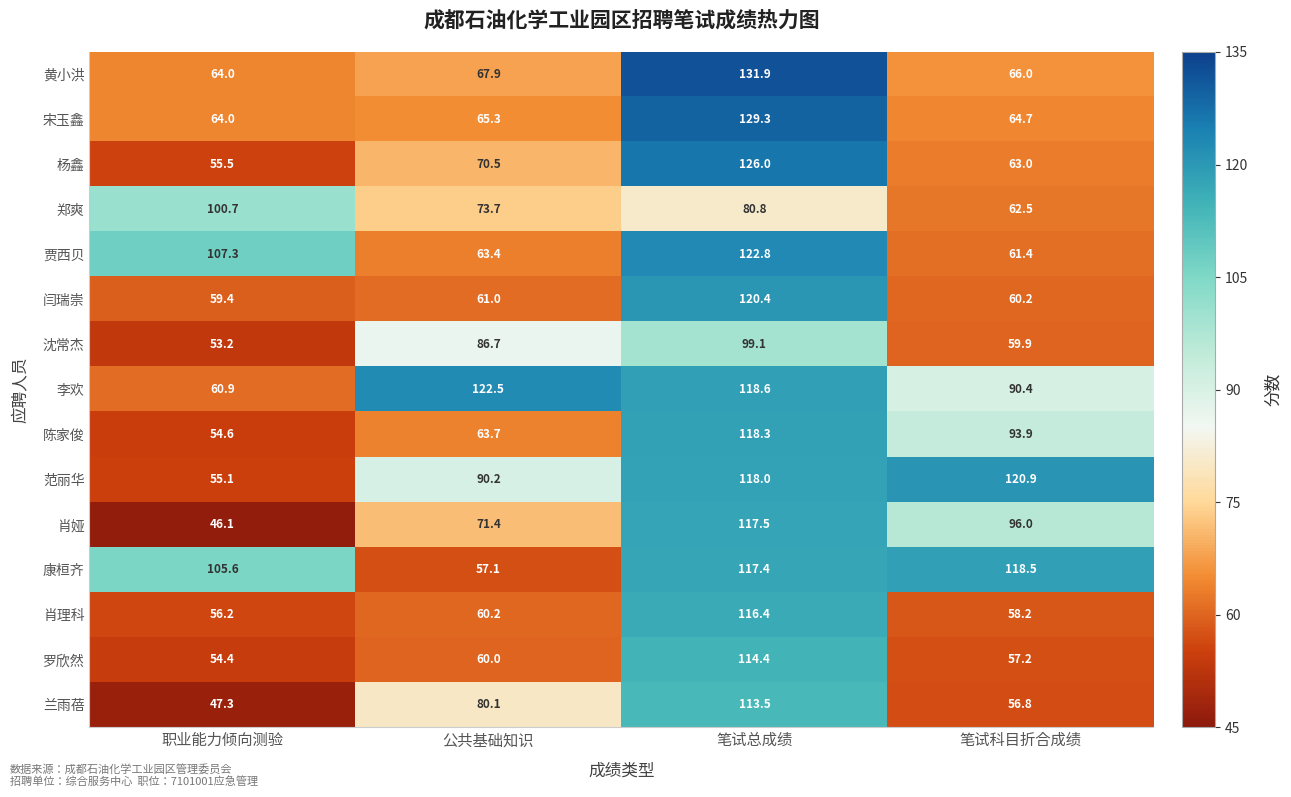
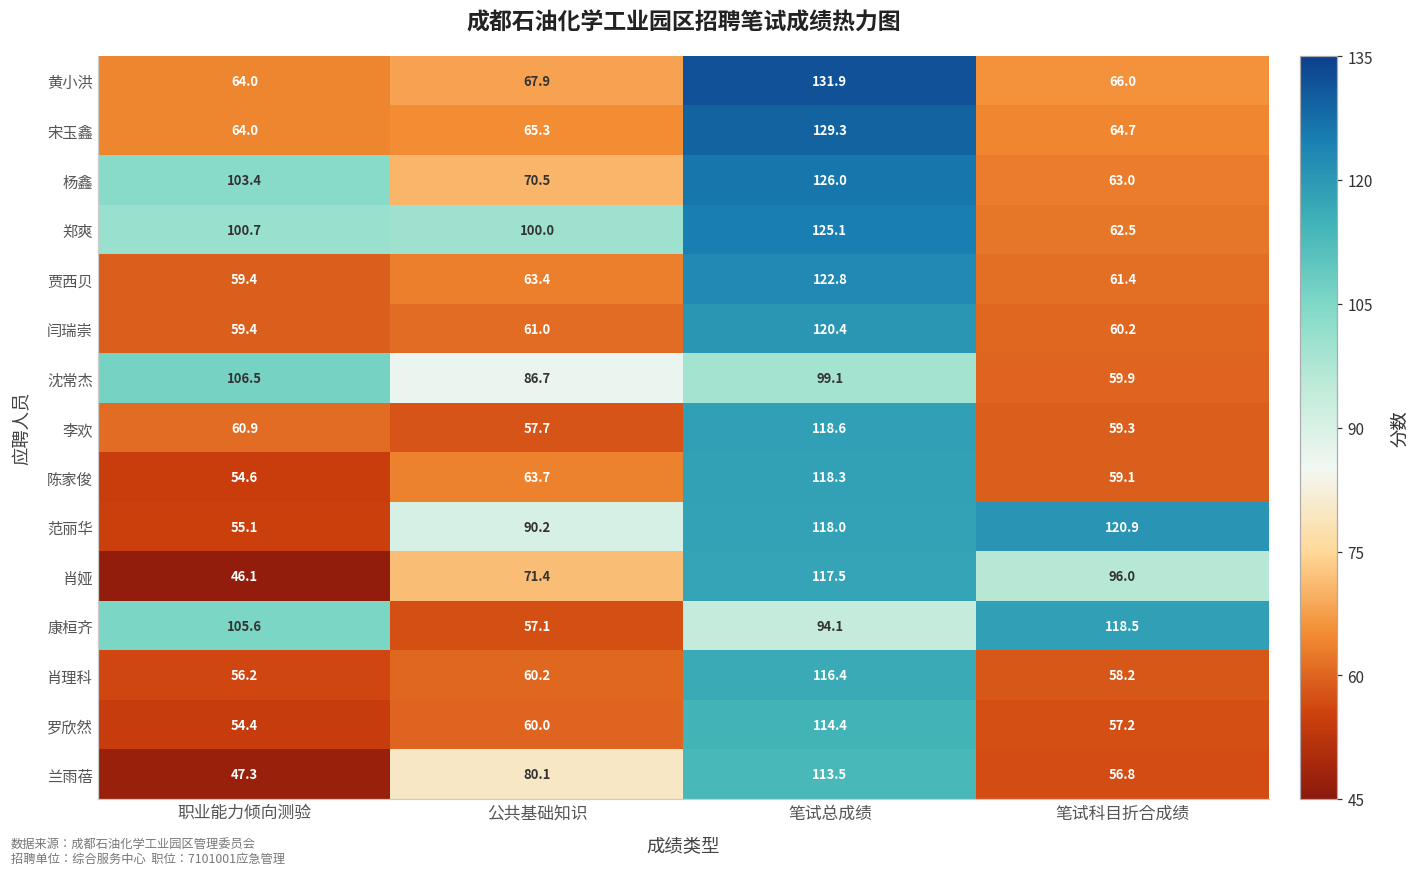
杨鑫, 职业能力倾向测验: 55.5 -> 103.4
郑爽, 公共基础知识: 73.7 -> 100.0
郑爽, 笔试总成绩: 80.8 -> 125.1
贾西贝, 职业能力倾向测验: 107.3 -> 59.4
沈常杰, 职业能力倾向测验: 53.2 -> 106.5
李欢, 公共基础知识: 122.5 -> 57.7
李欢, 笔试科目折合成绩: 90.4 -> 59.3
陈家俊, 笔试科目折合成绩: 93.9 -> 59.1
康桓齐, 笔试总成绩: 117.4 -> 94.1
